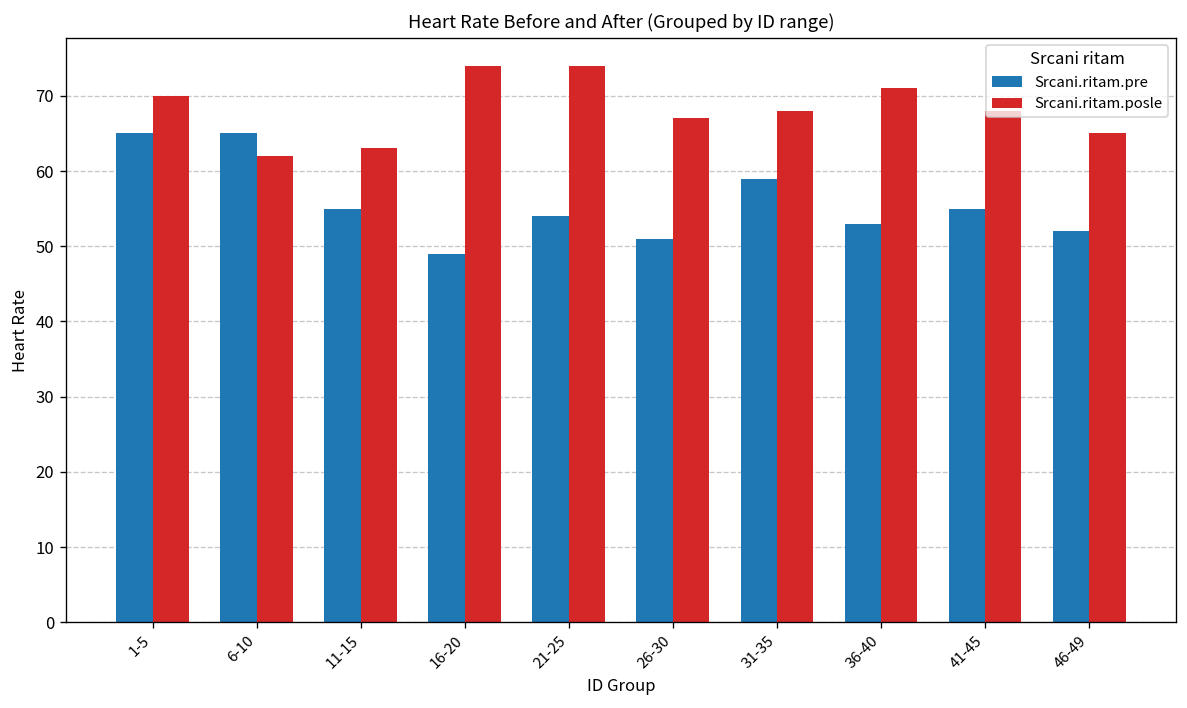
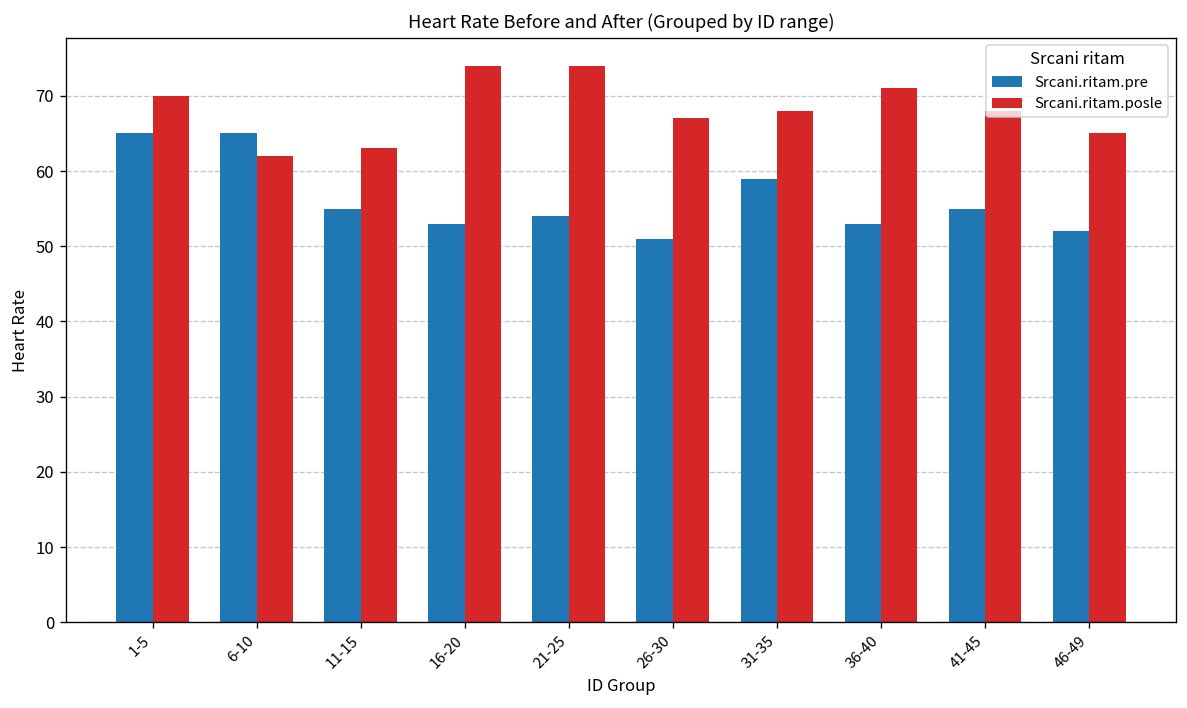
Srcani.ritam.pre, 16-20: 49 -> 53
